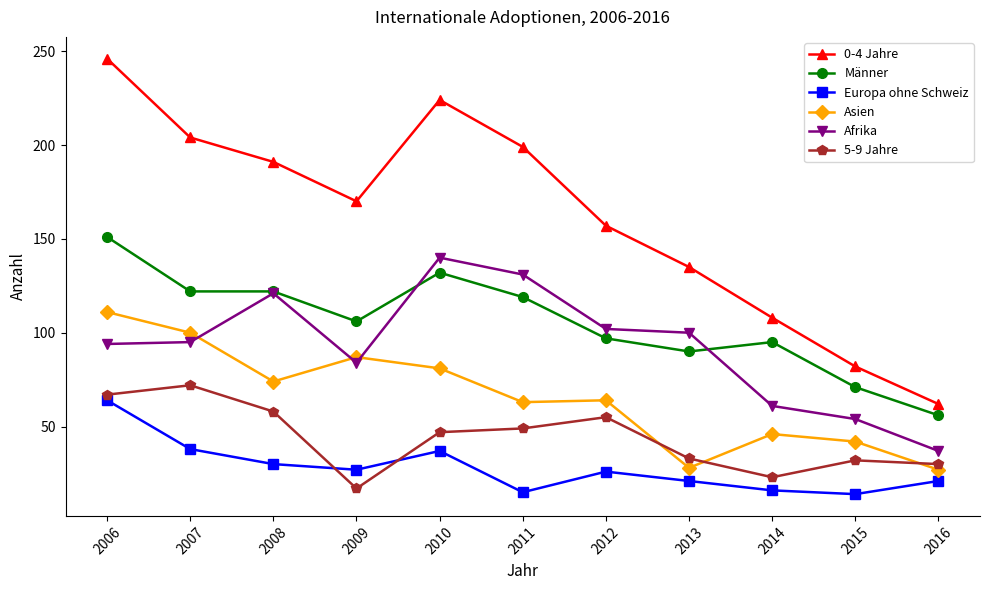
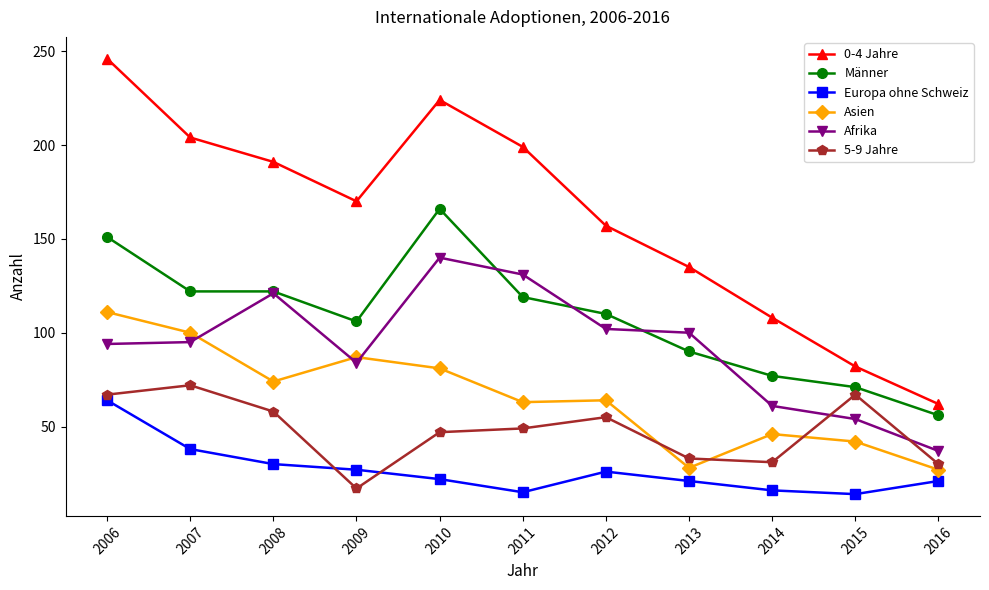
Männer, 2010: 132 -> 166
Europa ohne Schweiz, 2010: 37 -> 22
Männer, 2012: 97 -> 110
Männer, 2014: 95 -> 77
5-9 Jahre, 2014: 23 -> 31
5-9 Jahre, 2015: 32 -> 67
